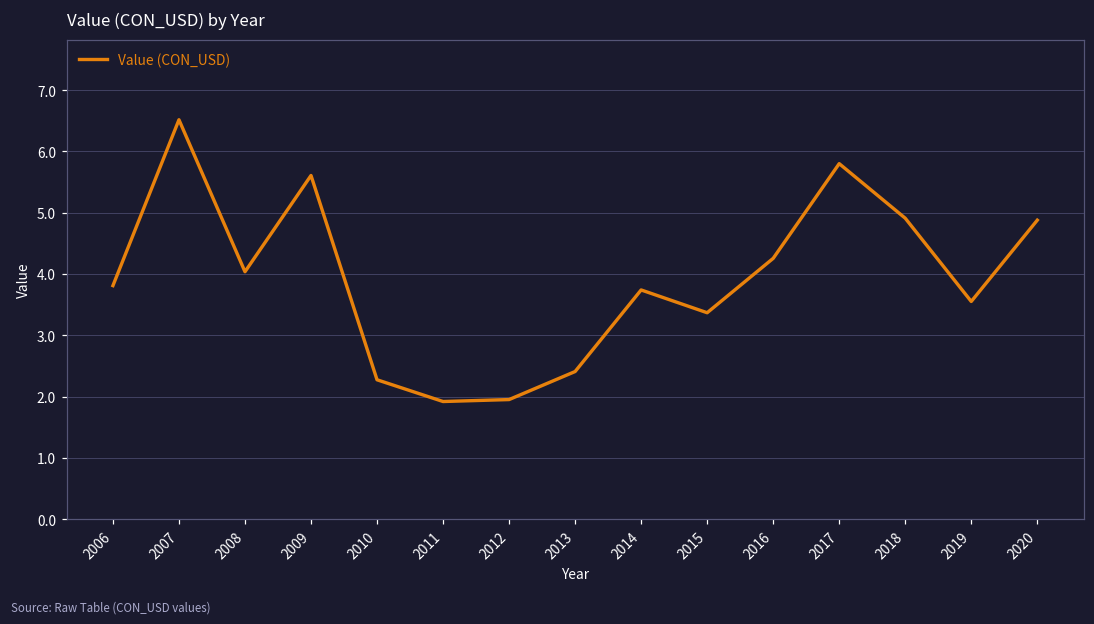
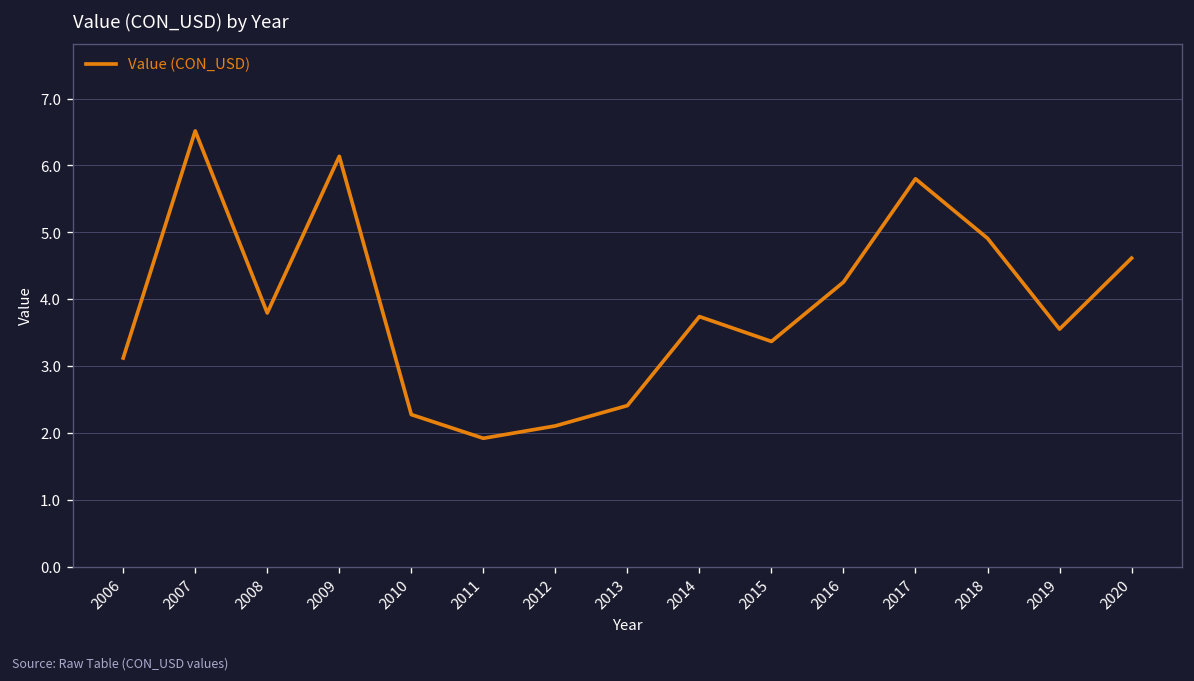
2006: 3.8 -> 3.1
2008: 4.0 -> 3.8
2009: 5.6 -> 6.1
2012: 2.0 -> 2.1
2020: 4.9 -> 4.6
